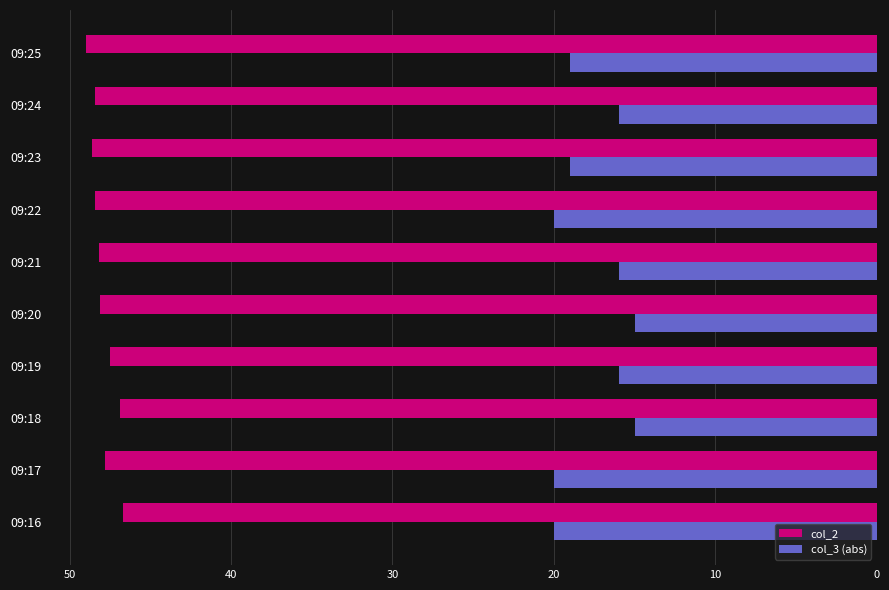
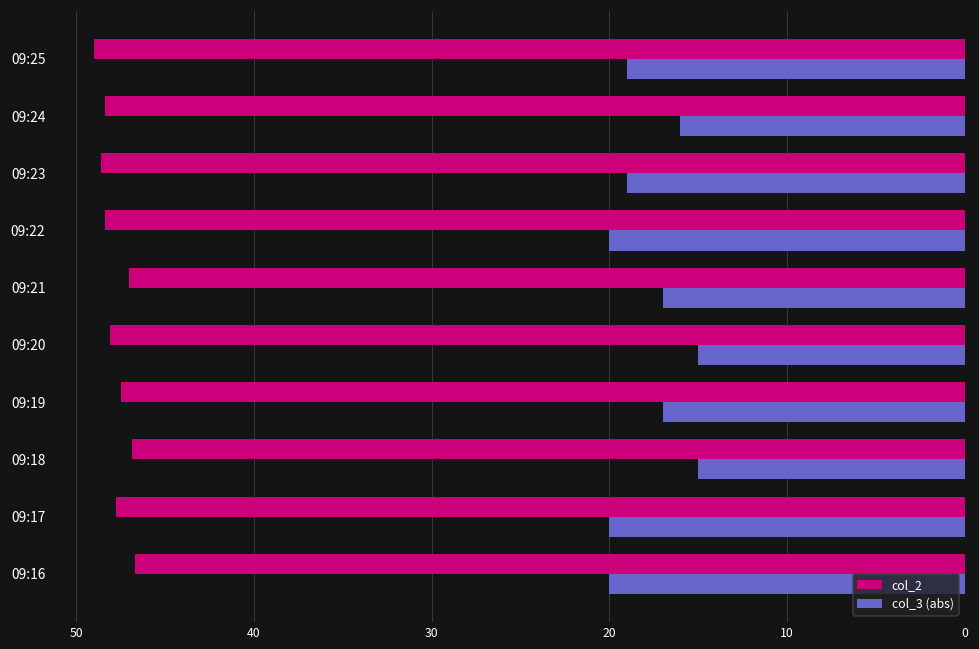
col_2, 09:21: 48.2 -> 47.0
col_3 (abs), 09:21: 16.0 -> 17.0
col_3 (abs), 09:19: 16.0 -> 17.0
